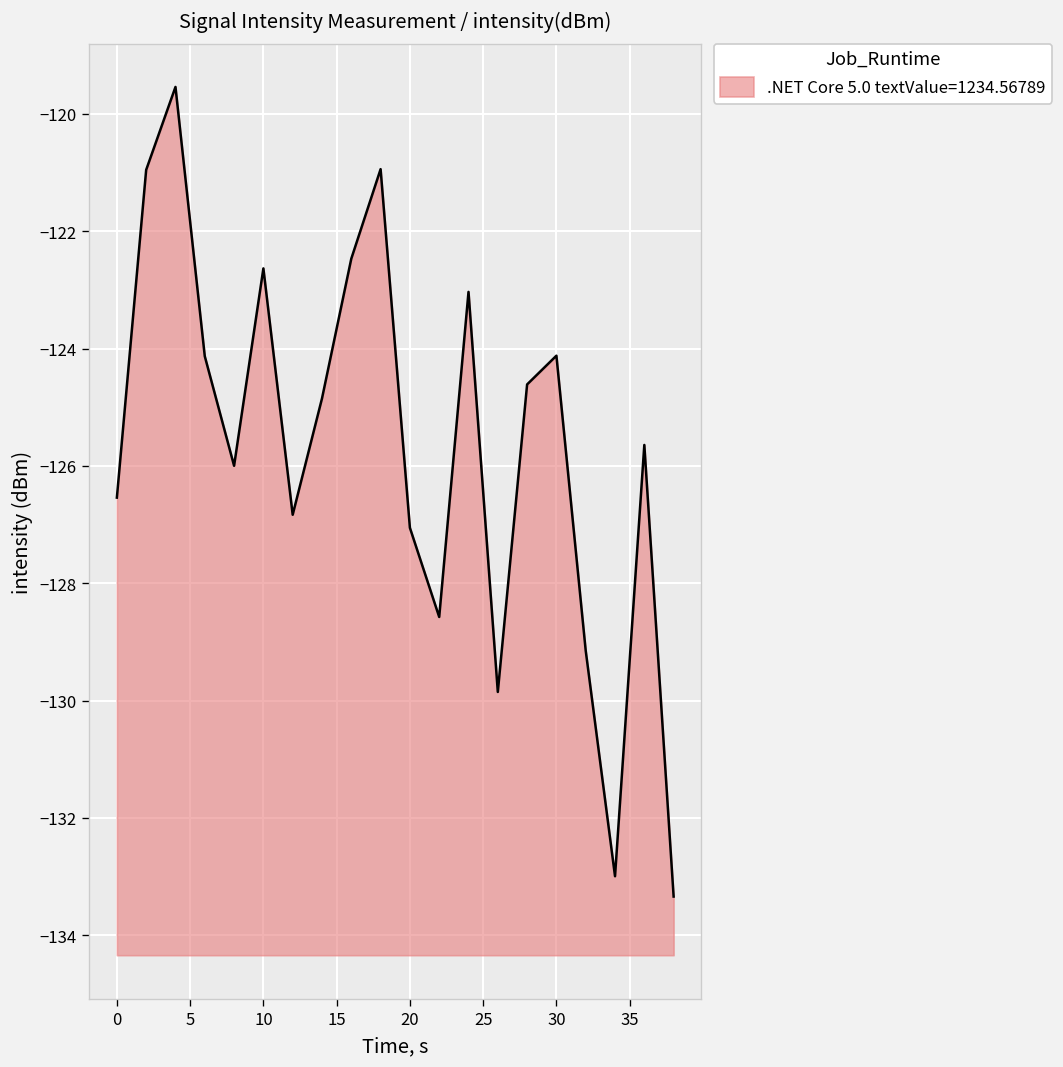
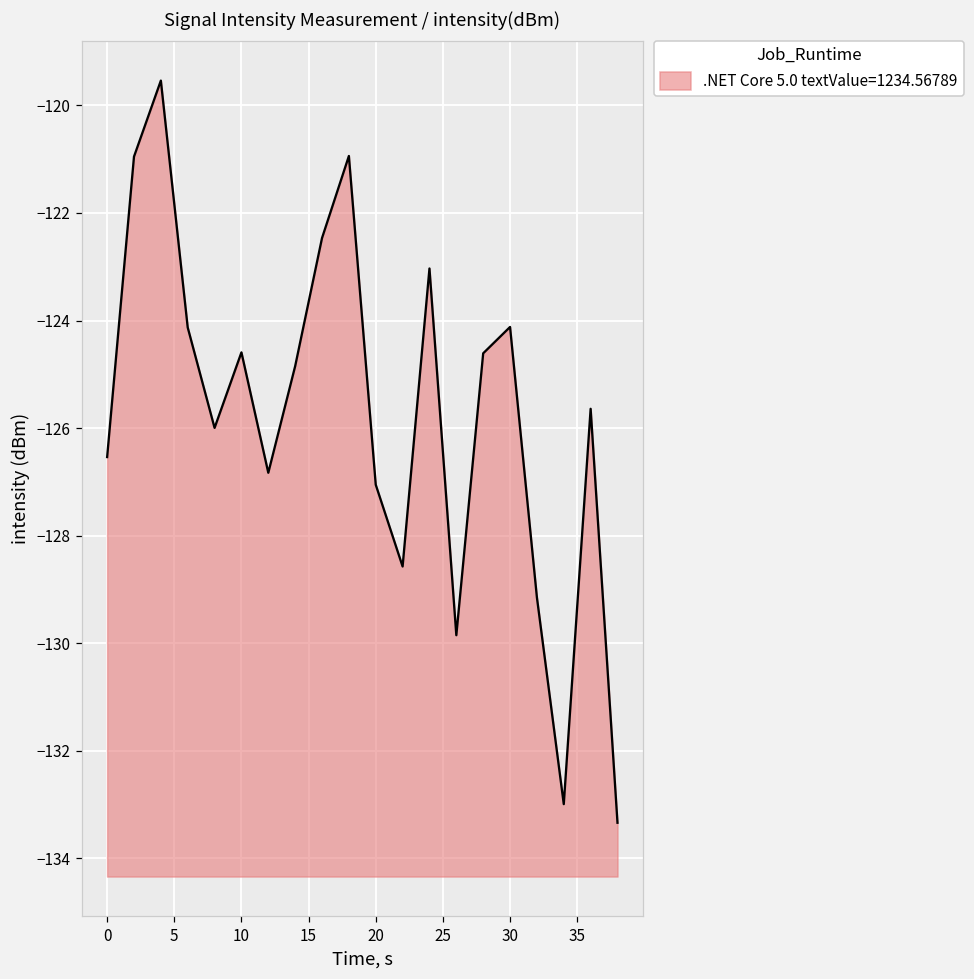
10: -122.6 -> -124.6
